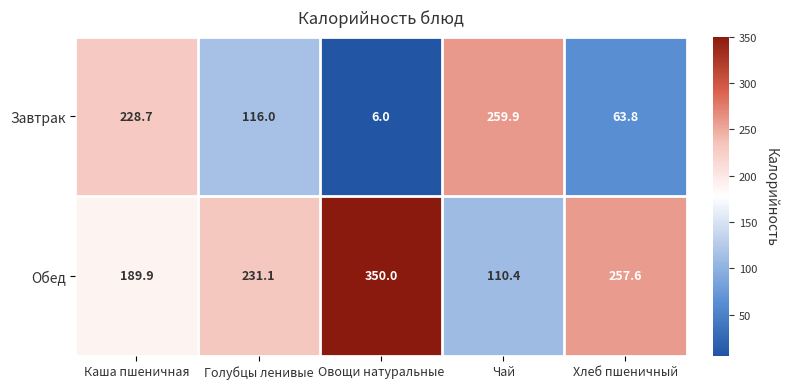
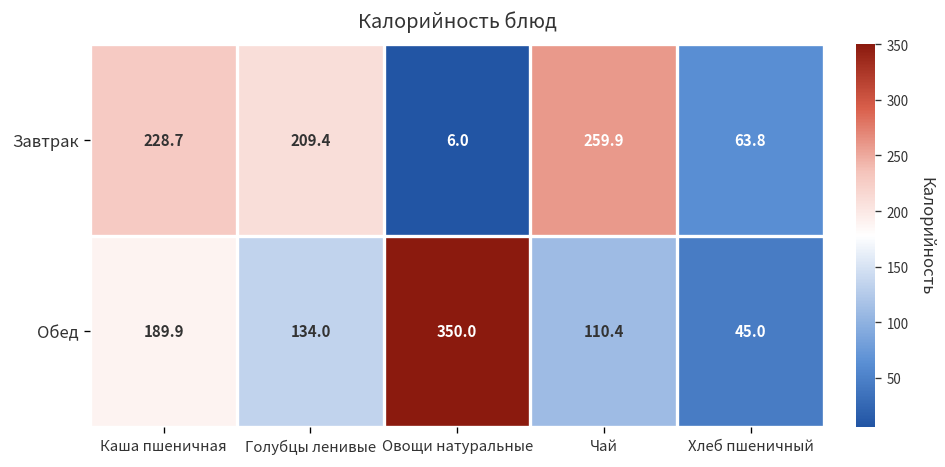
Завтрак, Голубцы ленивые: 116.0 -> 209.4
Обед, Голубцы ленивые: 231.1 -> 134.0
Обед, Хлеб пшеничный: 257.6 -> 45.0
